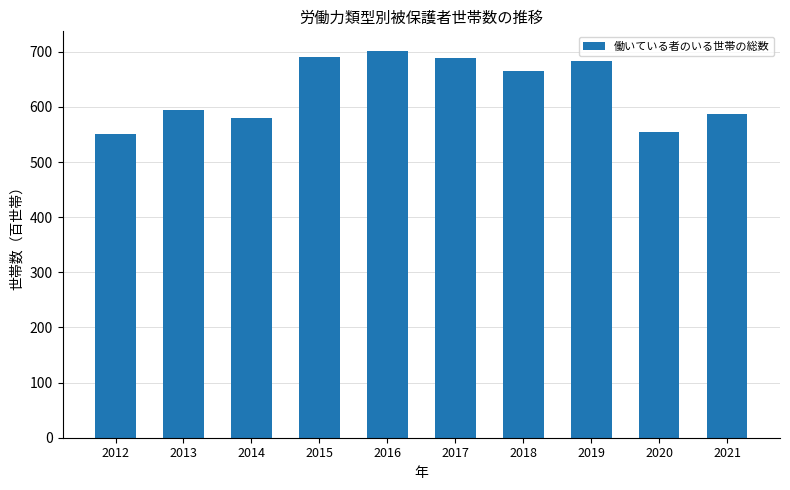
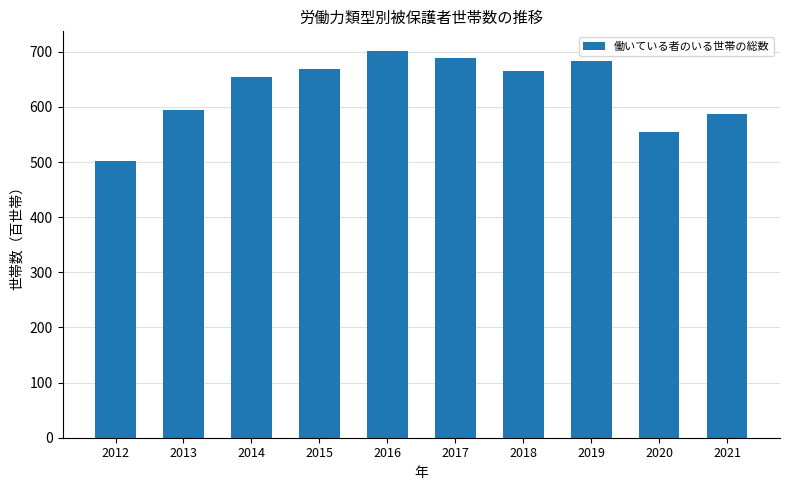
2012: 550 -> 500
2014: 580 -> 650
2015: 690 -> 670
